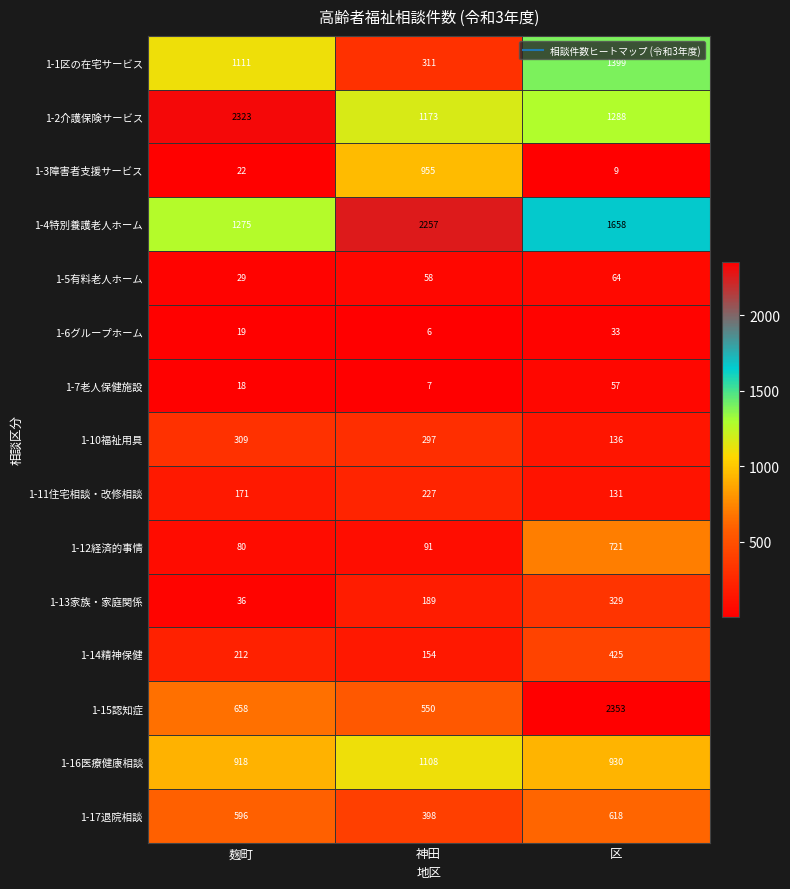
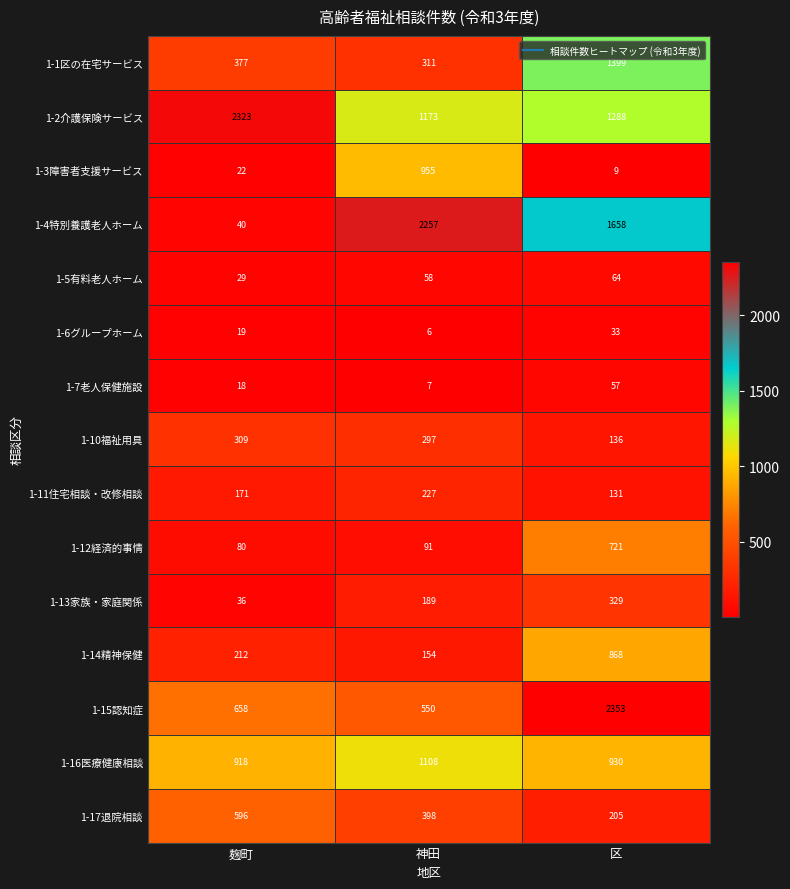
1-1区の在宅サービス, 麹町: 1111 -> 377
1-4特別養護老人ホーム, 麹町: 1275 -> 40
1-14精神保健, 区: 425 -> 868
1-17退院相談, 区: 618 -> 205
